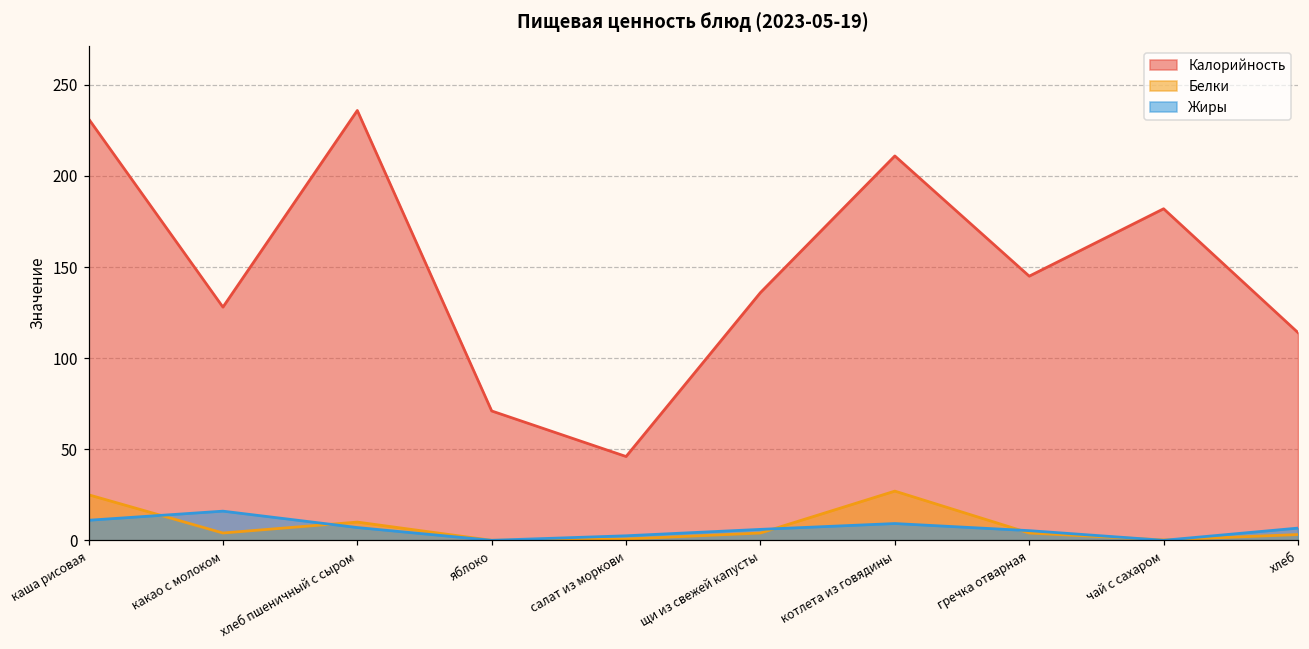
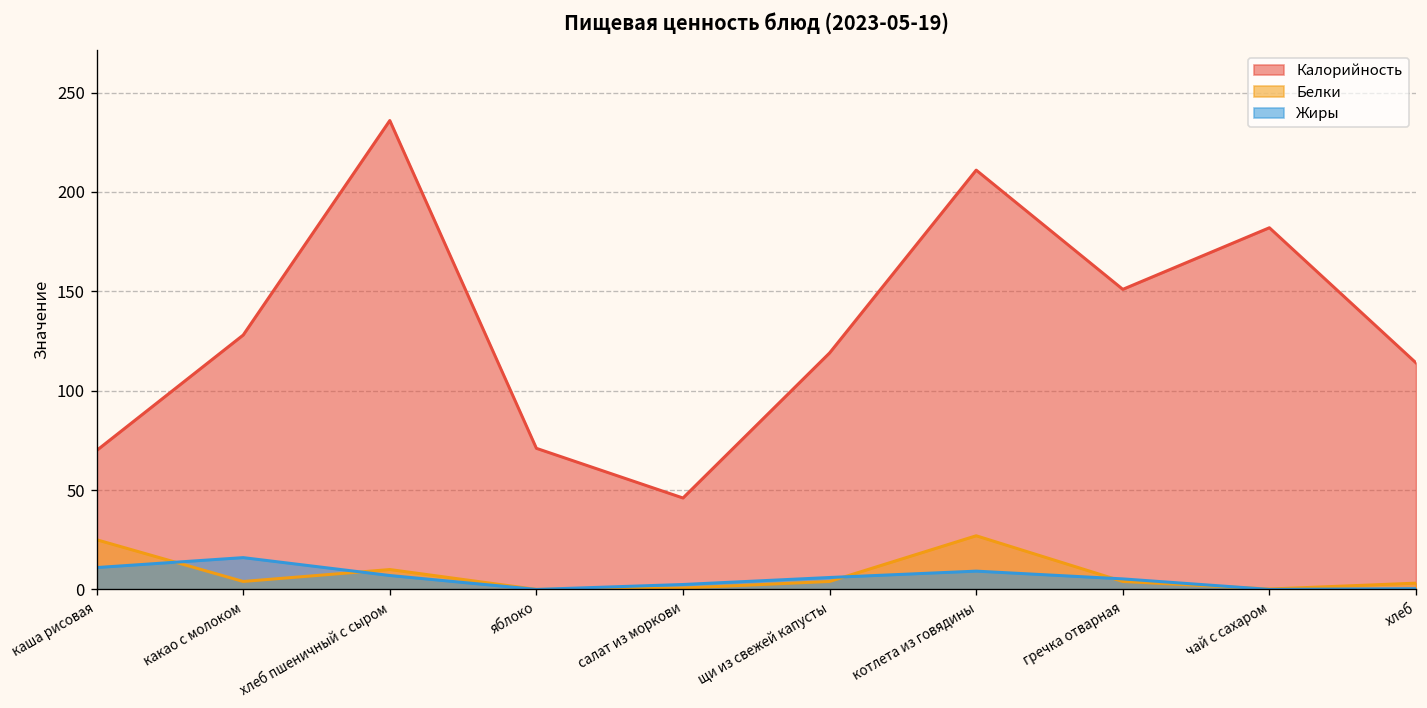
Калорийность, каша рисовая: 231 -> 70
Калорийность, щи из свежей капусты: 136 -> 119
Калорийность, гречка отварная: 145 -> 151
Жиры, хлеб: 7 -> 0
